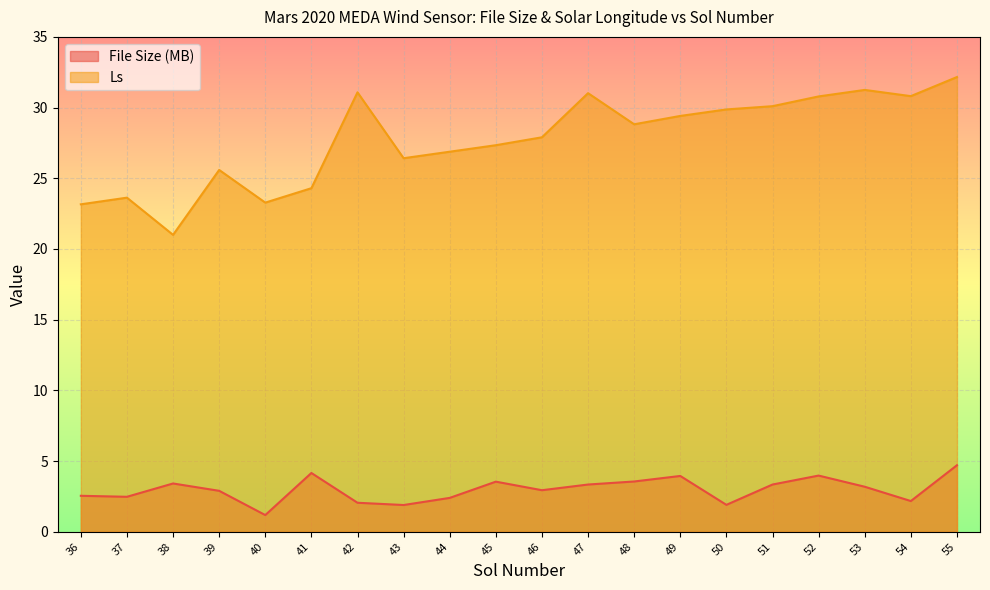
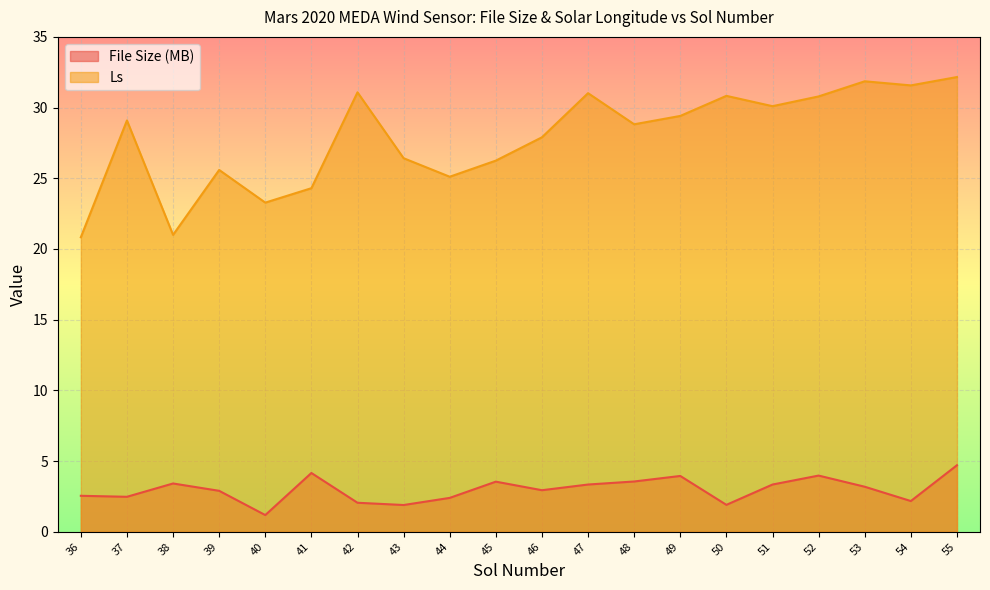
Ls, 36: 23.2 -> 20.8
Ls, 37: 23.6 -> 29.1
Ls, 44: 26.9 -> 25.1
Ls, 45: 27.3 -> 26.3
Ls, 50: 29.9 -> 30.8
Ls, 53: 31.3 -> 31.9
Ls, 54: 30.8 -> 31.6
